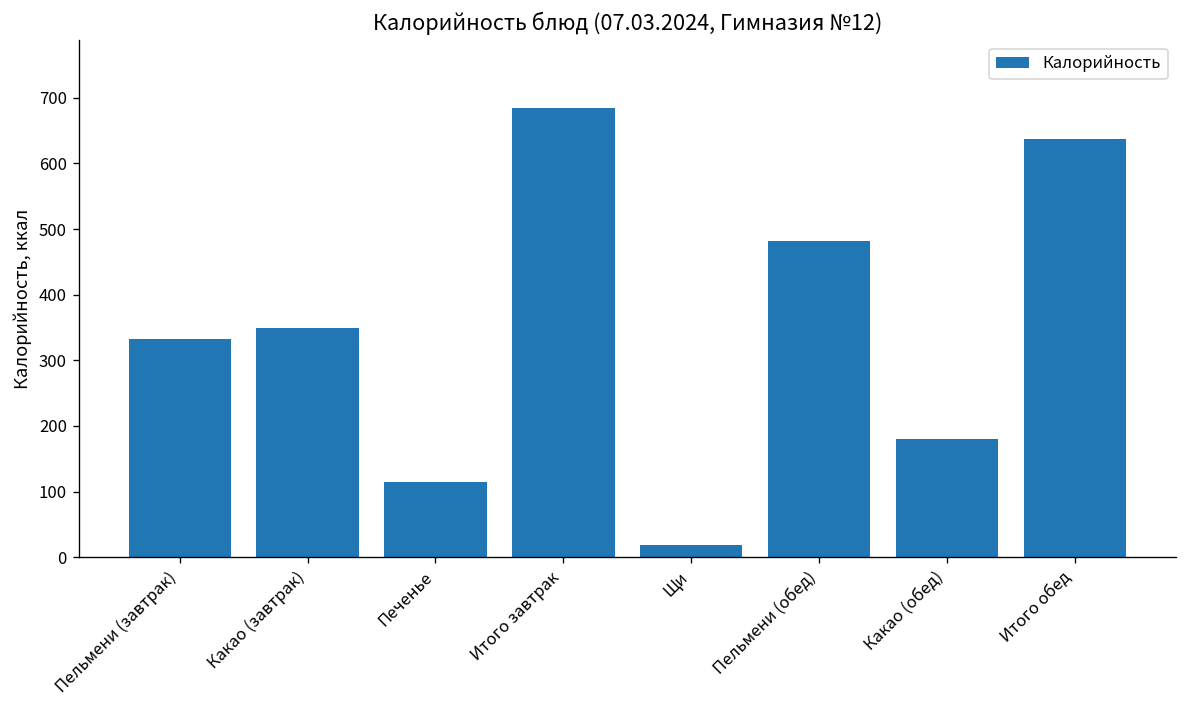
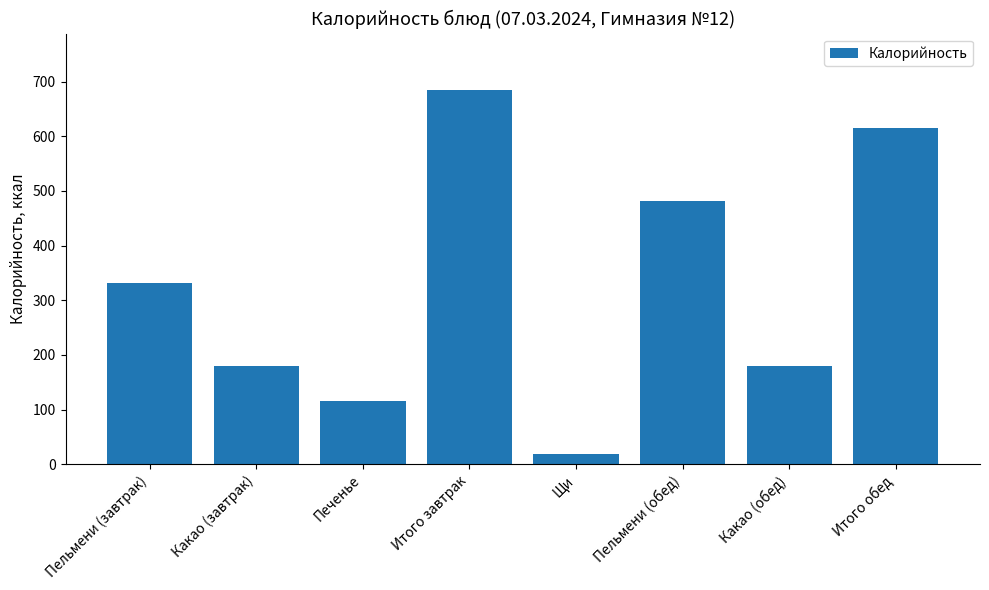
Какао (завтрак): 350 -> 180
Итого обед: 640 -> 620
